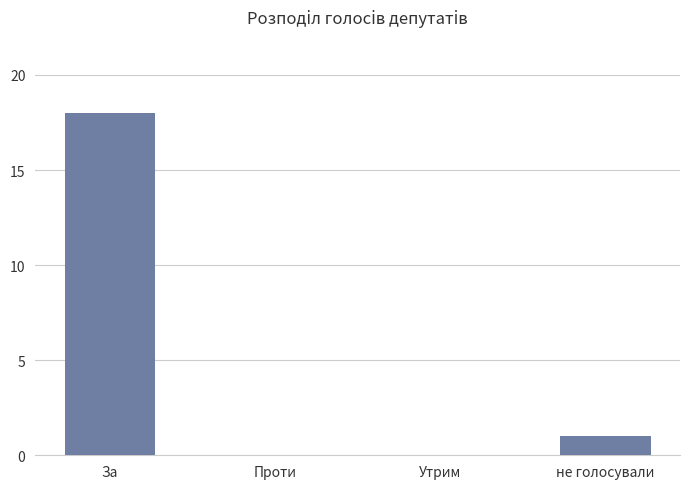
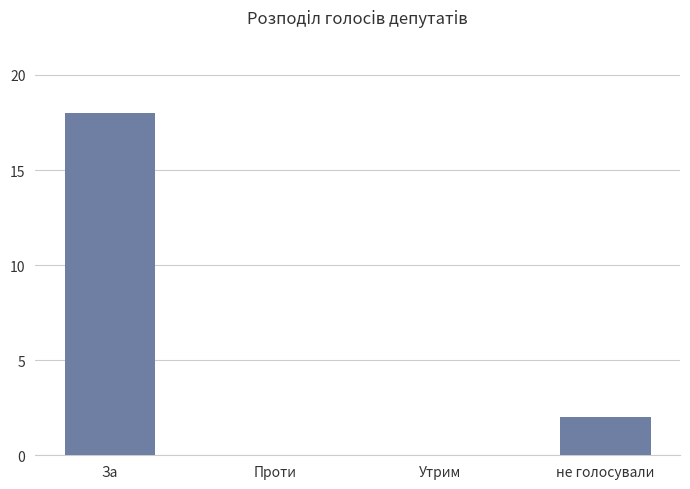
не голосували: 1 -> 2
